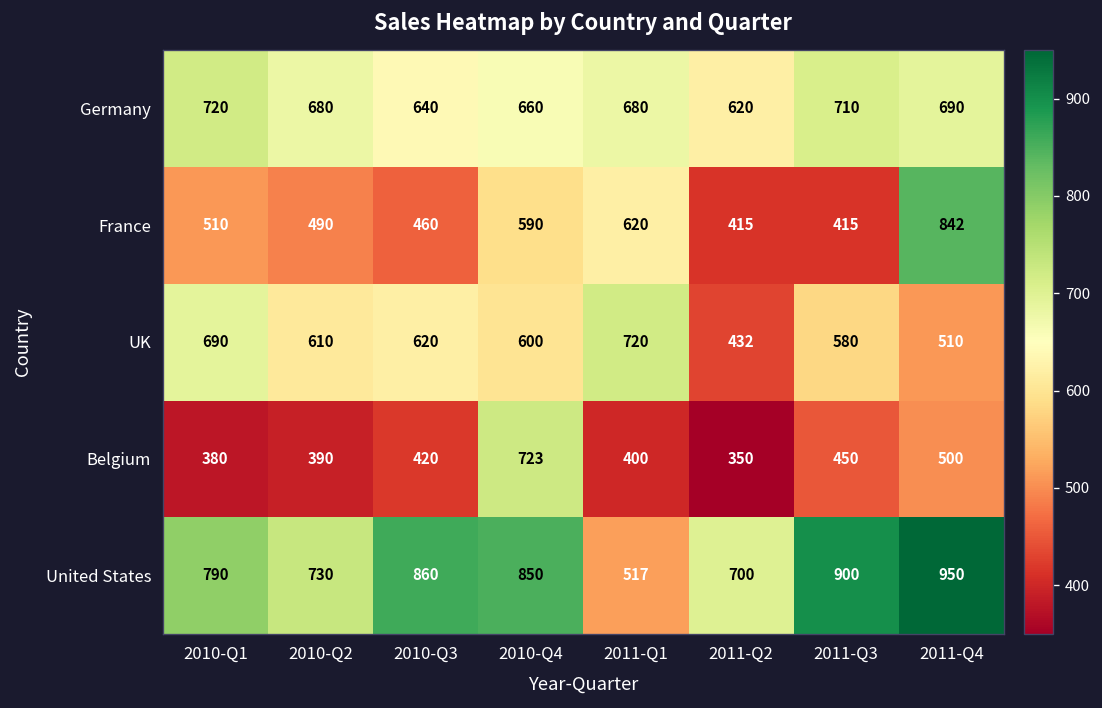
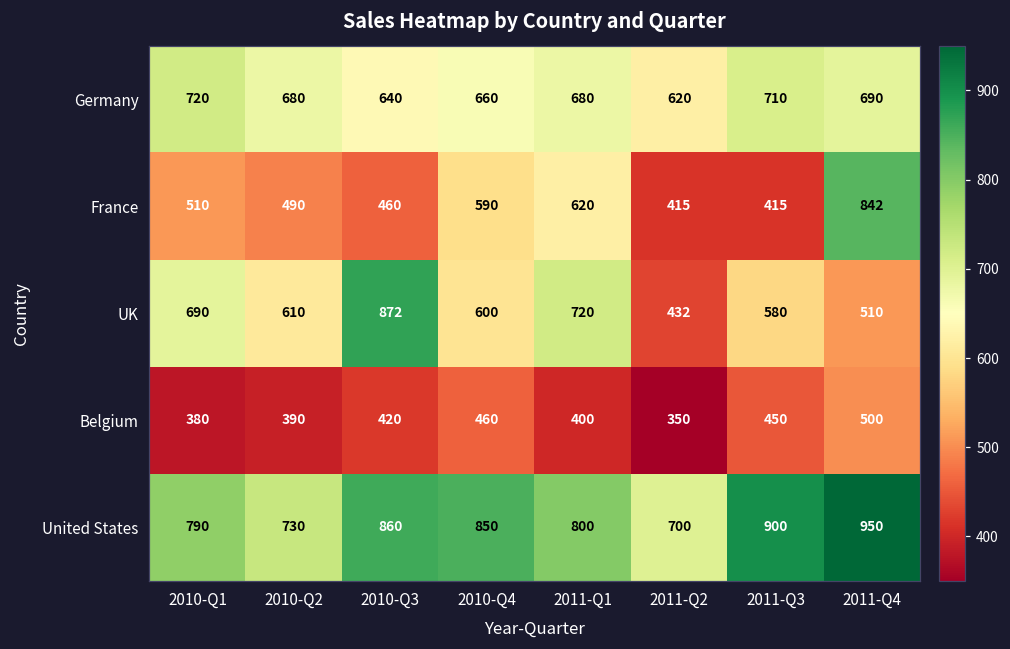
UK, 2010-Q3: 620 -> 872
Belgium, 2010-Q4: 723 -> 460
United States, 2011-Q1: 517 -> 800
